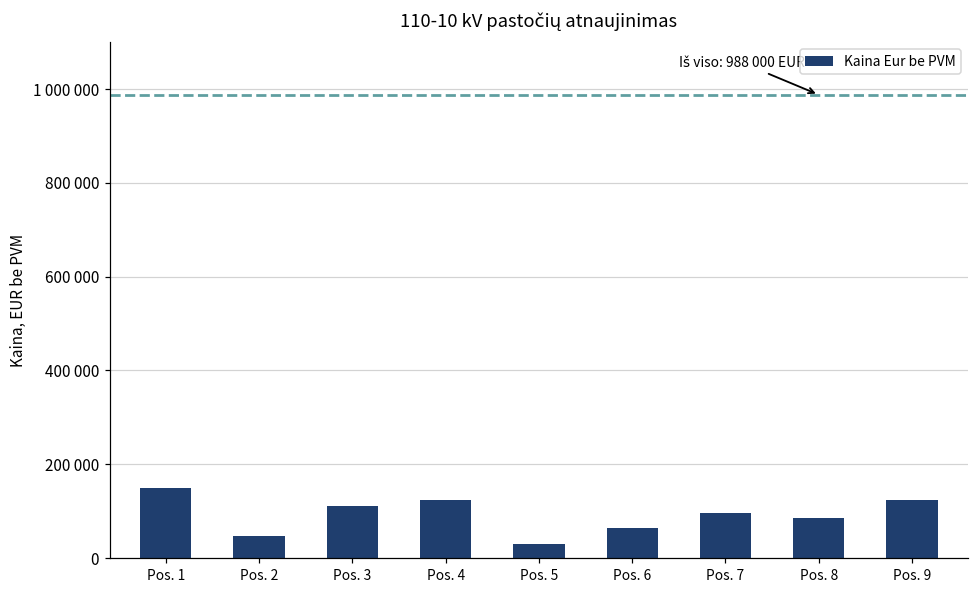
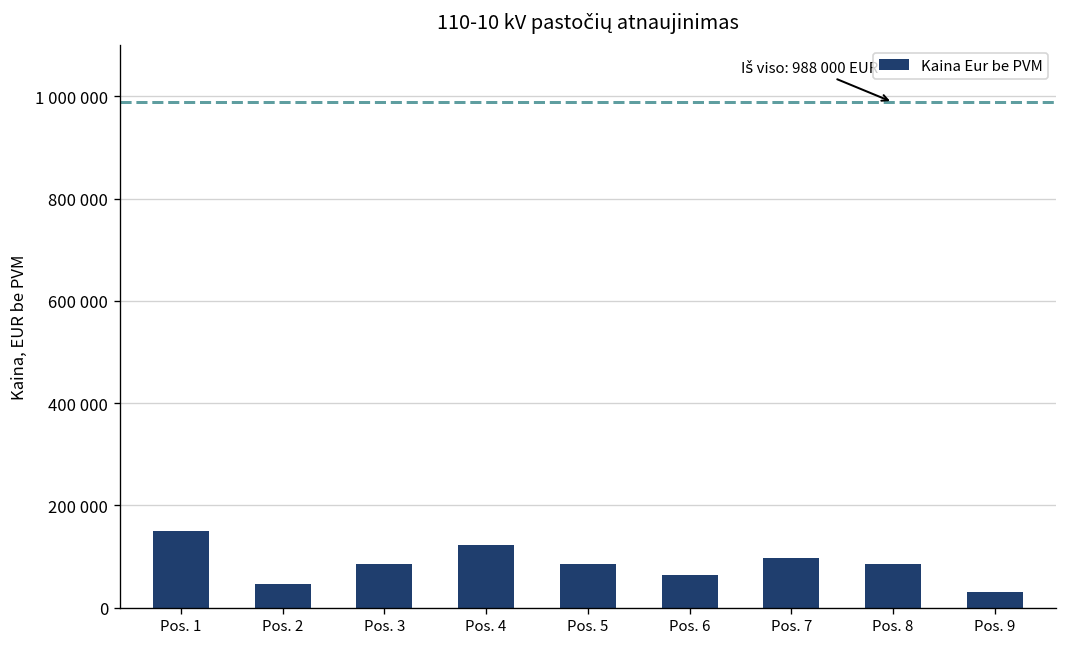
Pos. 3: 110000 -> 90000
Pos. 5: 30000 -> 90000
Pos. 9: 120000 -> 30000
